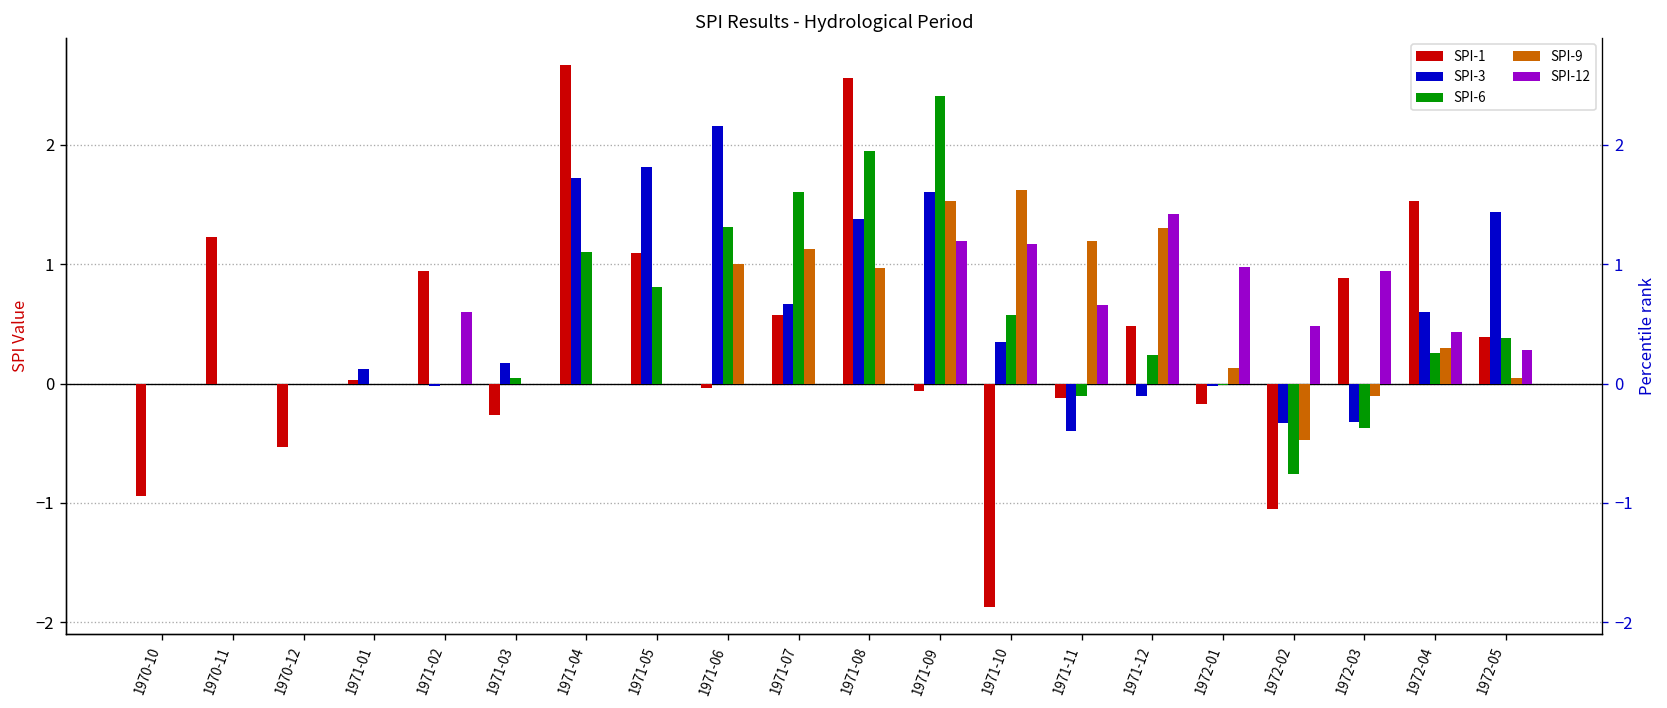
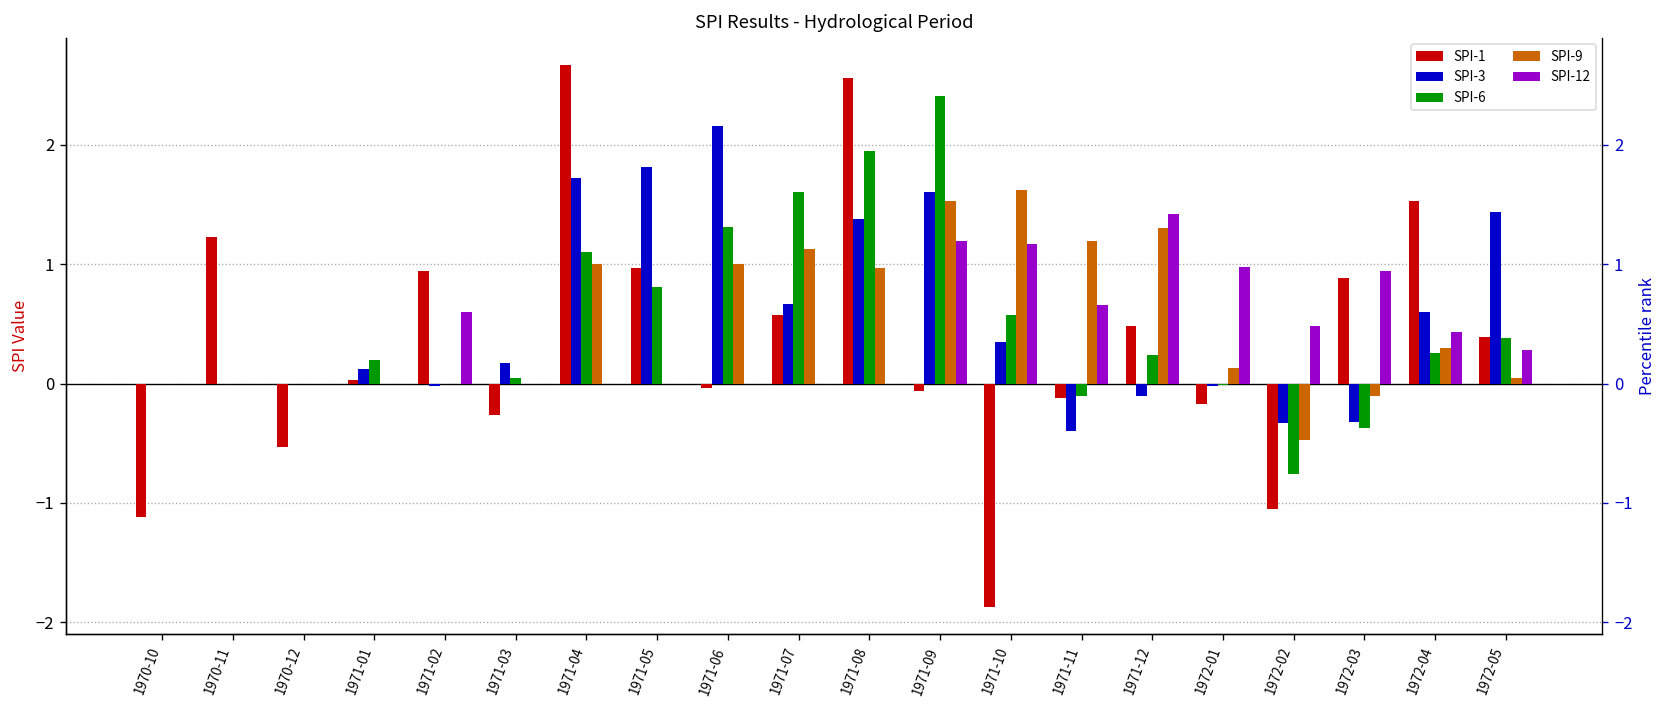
SPI-1, 1970-10: -0.9 -> -1.1
SPI-6, 1971-01: 0.0 -> 0.2
SPI-9, 1971-04: 0 -> 1
SPI-1, 1971-05: 1.1 -> 1.0
